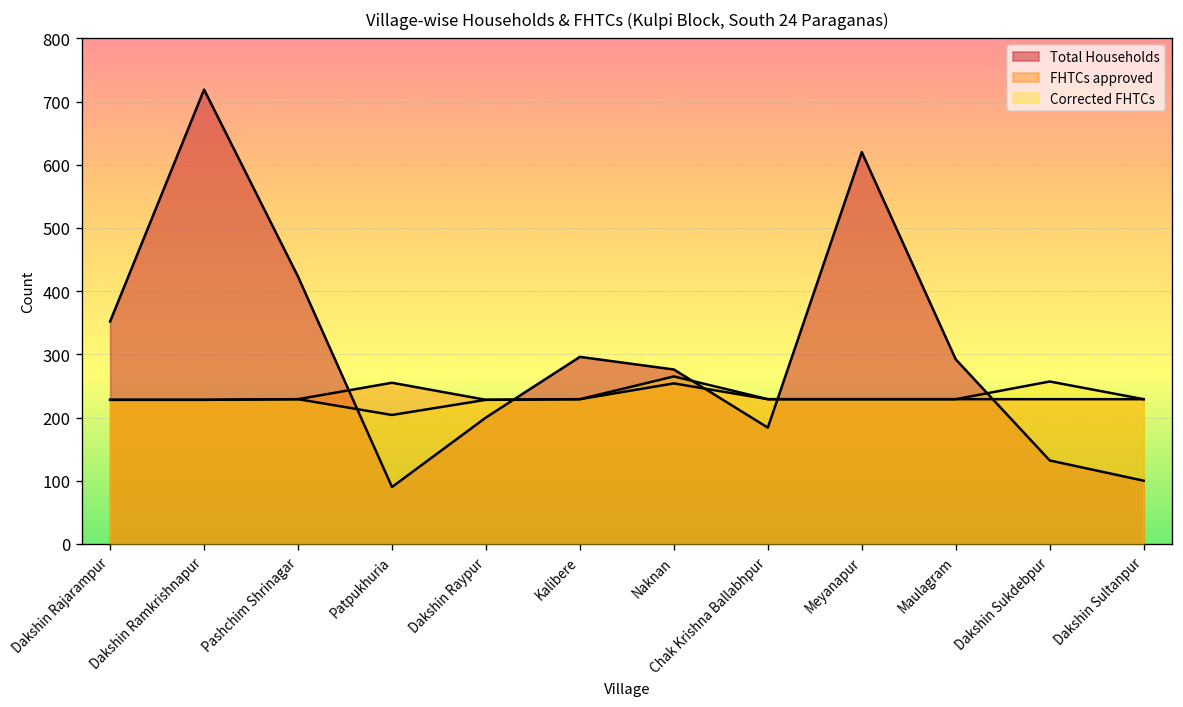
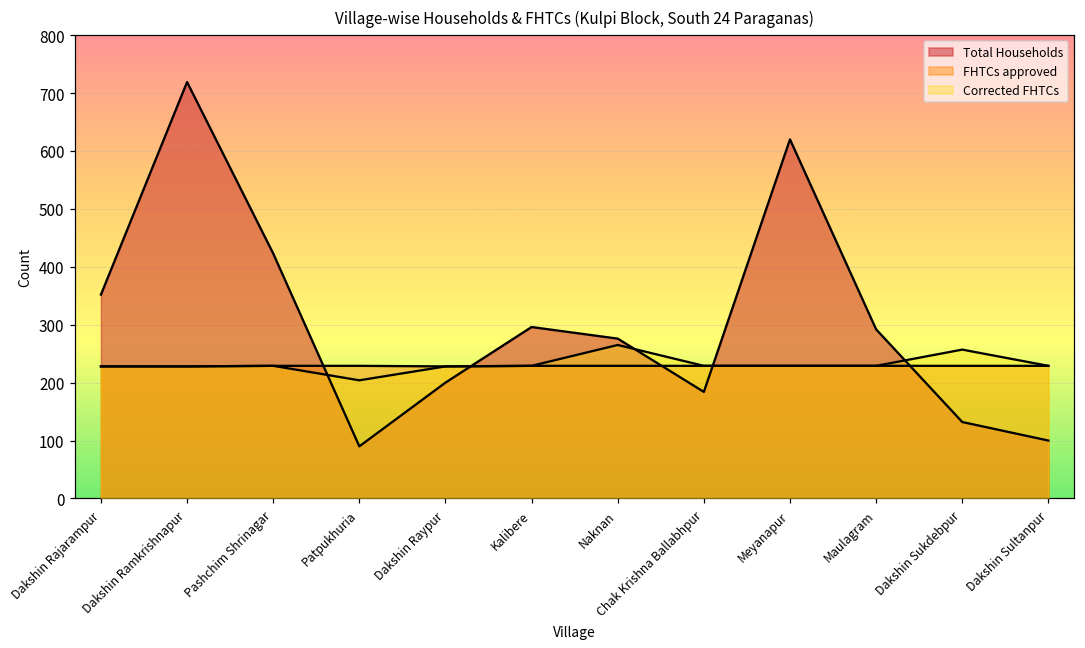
FHTCs approved, Patpukhuria: 260 -> 230
FHTCs approved, Naknan: 250 -> 230
